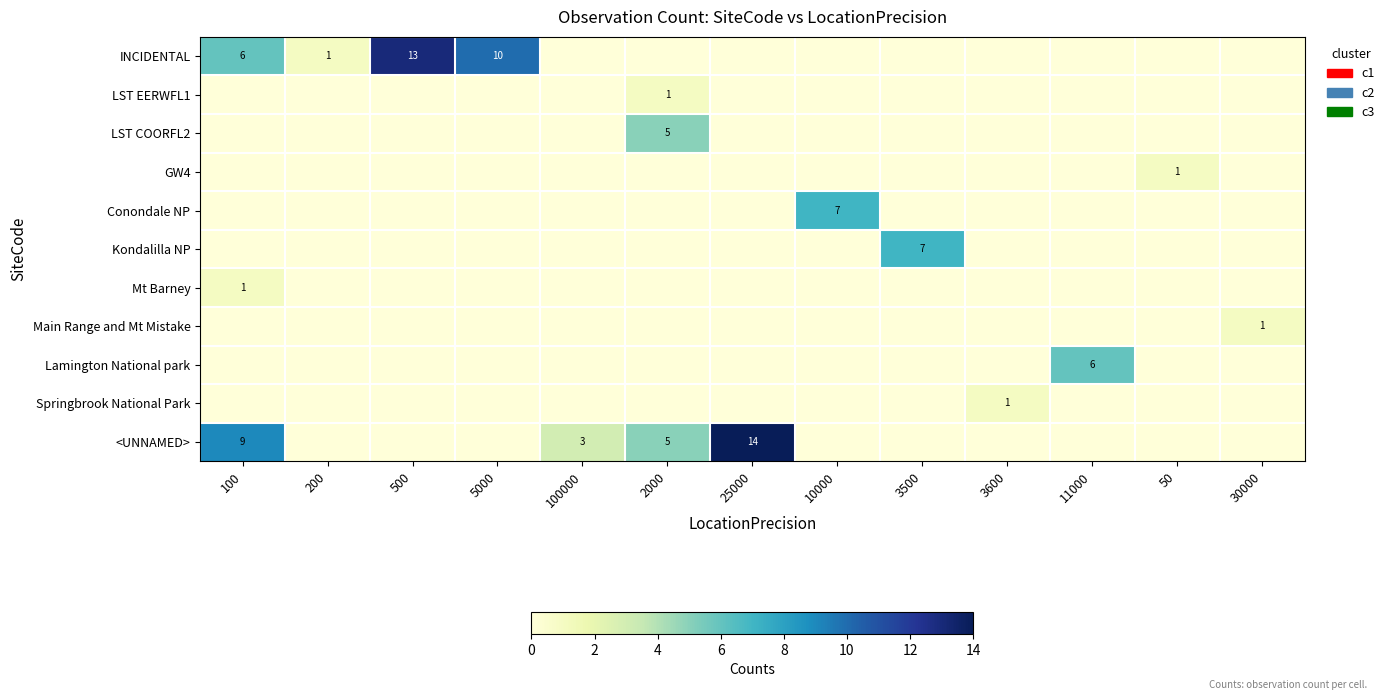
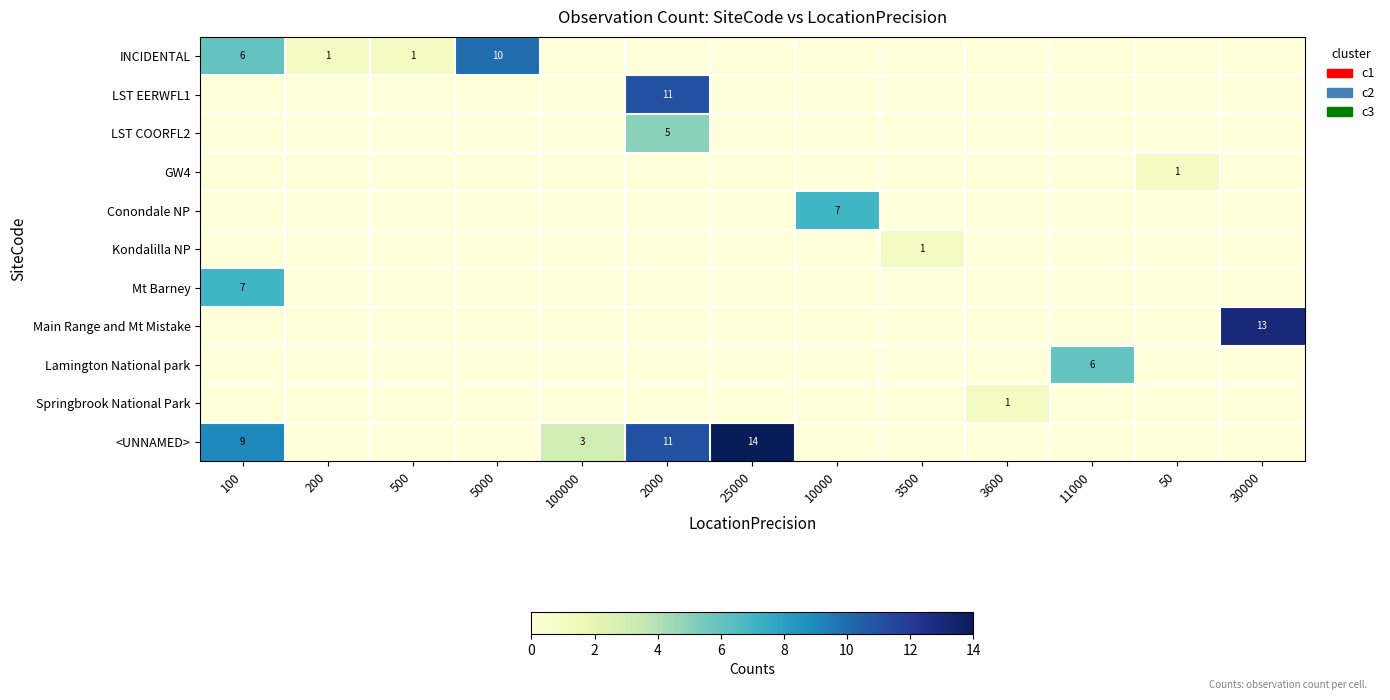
INCIDENTAL, 500: 13 -> 1
LST EERWFL1, 2000: 1 -> 11
Kondalilla NP, 3500: 7 -> 1
Mt Barney, 100: 1 -> 7
Main Range and Mt Mistake, 30000: 1 -> 13
<UNNAMED>, 2000: 5 -> 11
